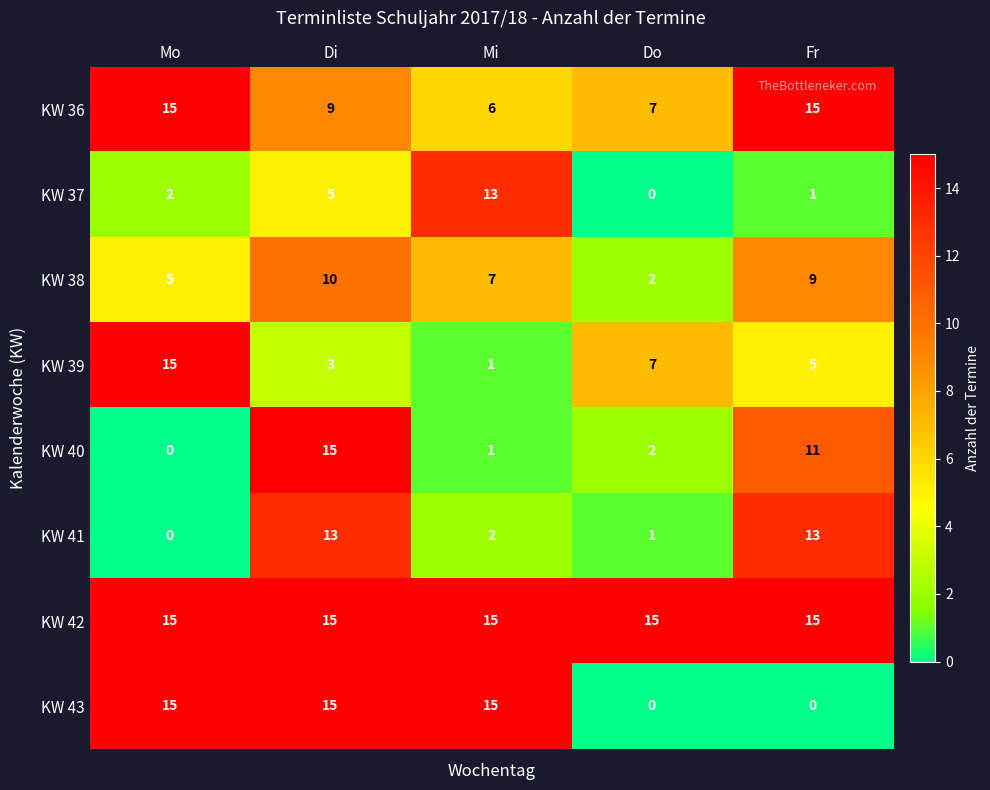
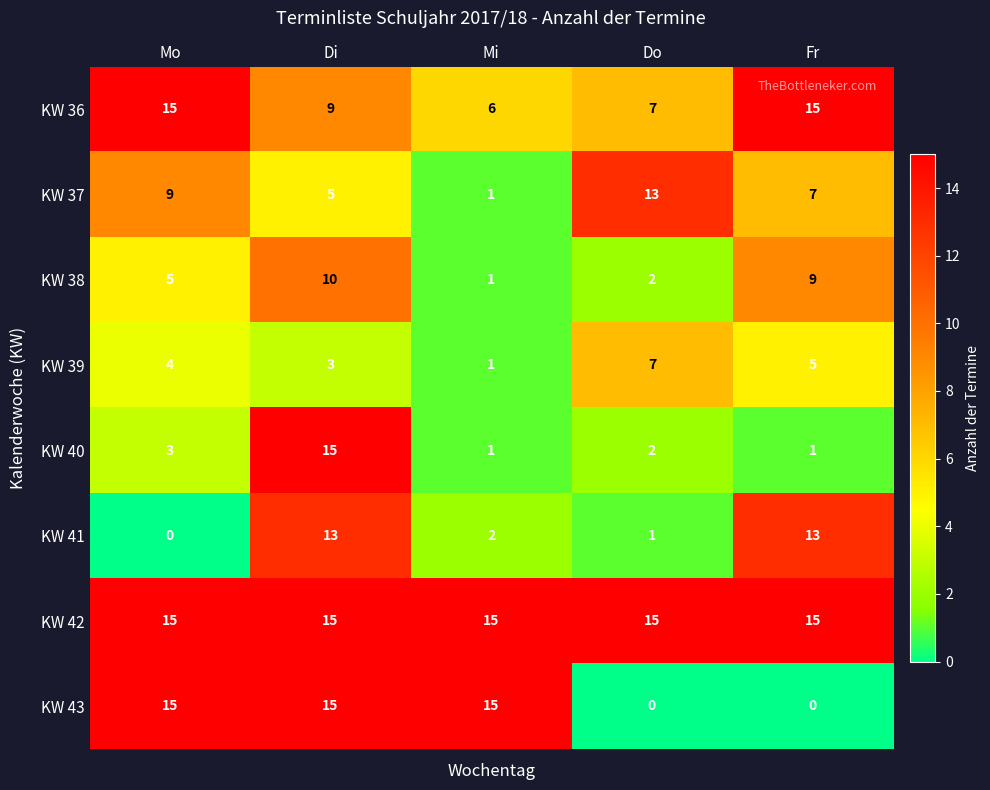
KW 37, Mo: 2 -> 9
KW 37, Mi: 13 -> 1
KW 37, Do: 0 -> 13
KW 37, Fr: 1 -> 7
KW 38, Mi: 7 -> 1
KW 39, Mo: 15 -> 4
KW 40, Mo: 0 -> 3
KW 40, Fr: 11 -> 1
